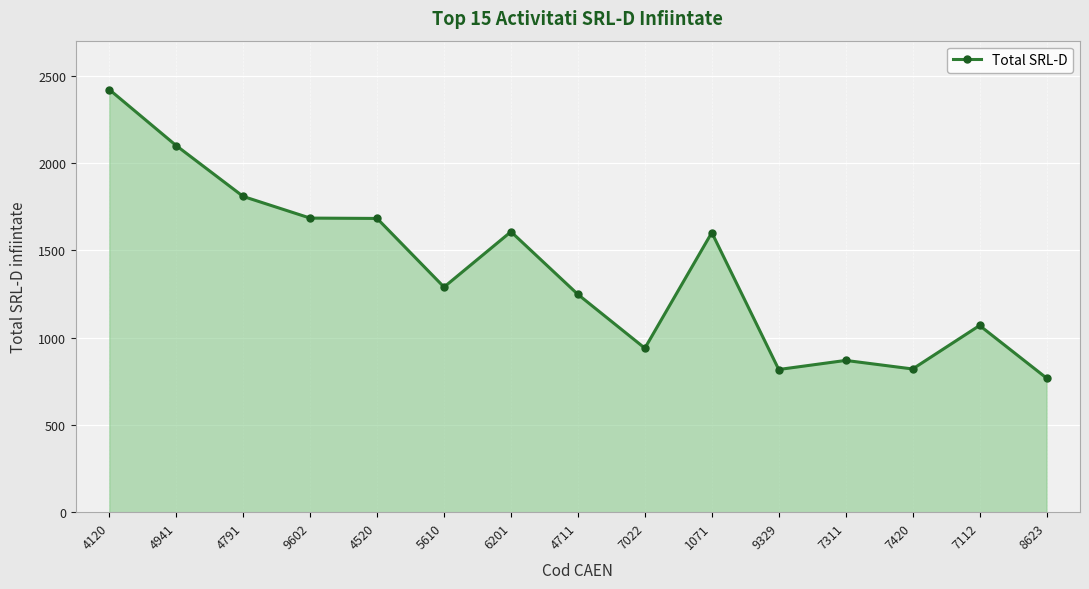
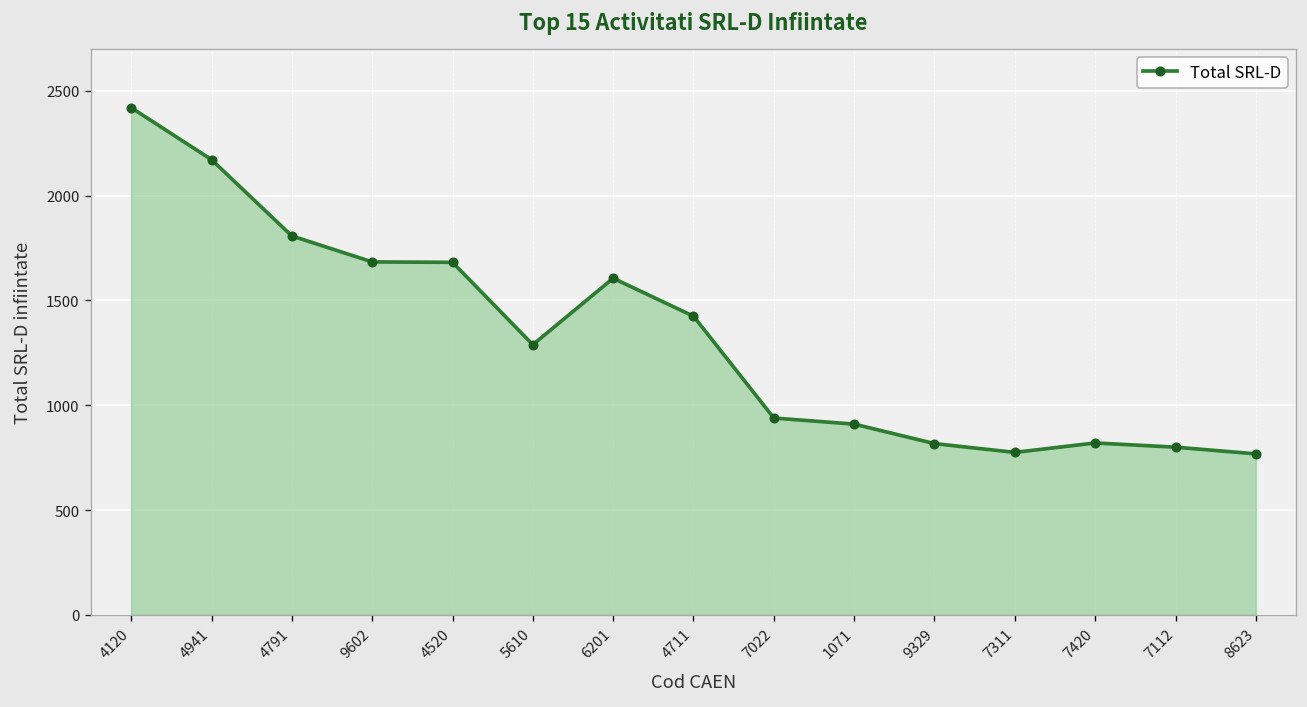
4941: 2100 -> 2170
4711: 1250 -> 1430
1071: 1600 -> 910
7311: 870 -> 780
7112: 1070 -> 800
